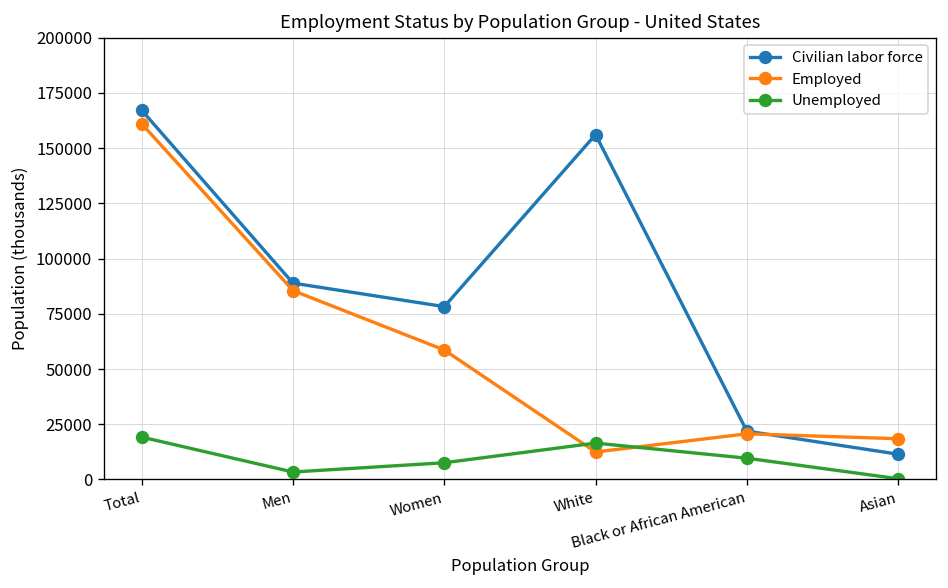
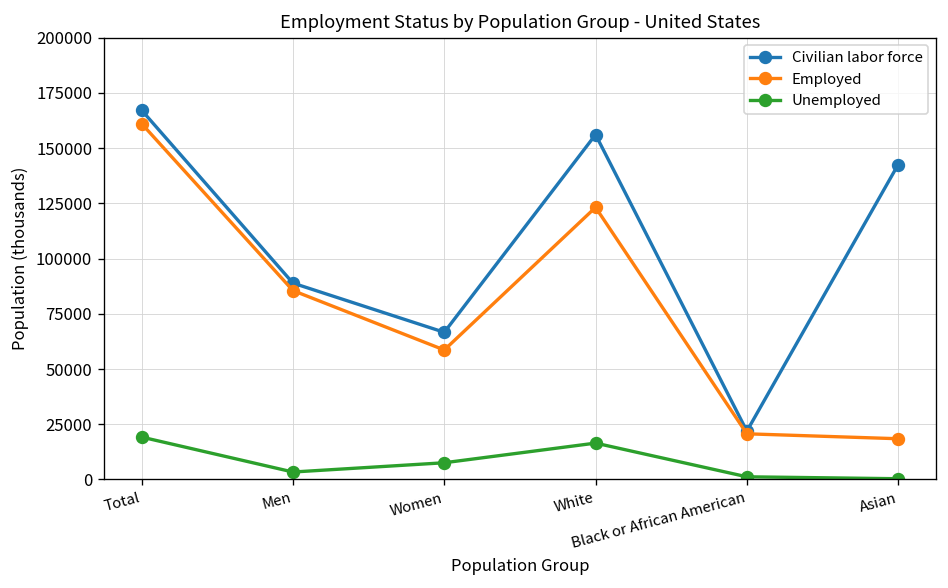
Civilian labor force, Women: 78000 -> 67000
Employed, White: 12000 -> 123000
Unemployed, Black or African American: 10000 -> 1000
Civilian labor force, Asian: 11000 -> 143000
